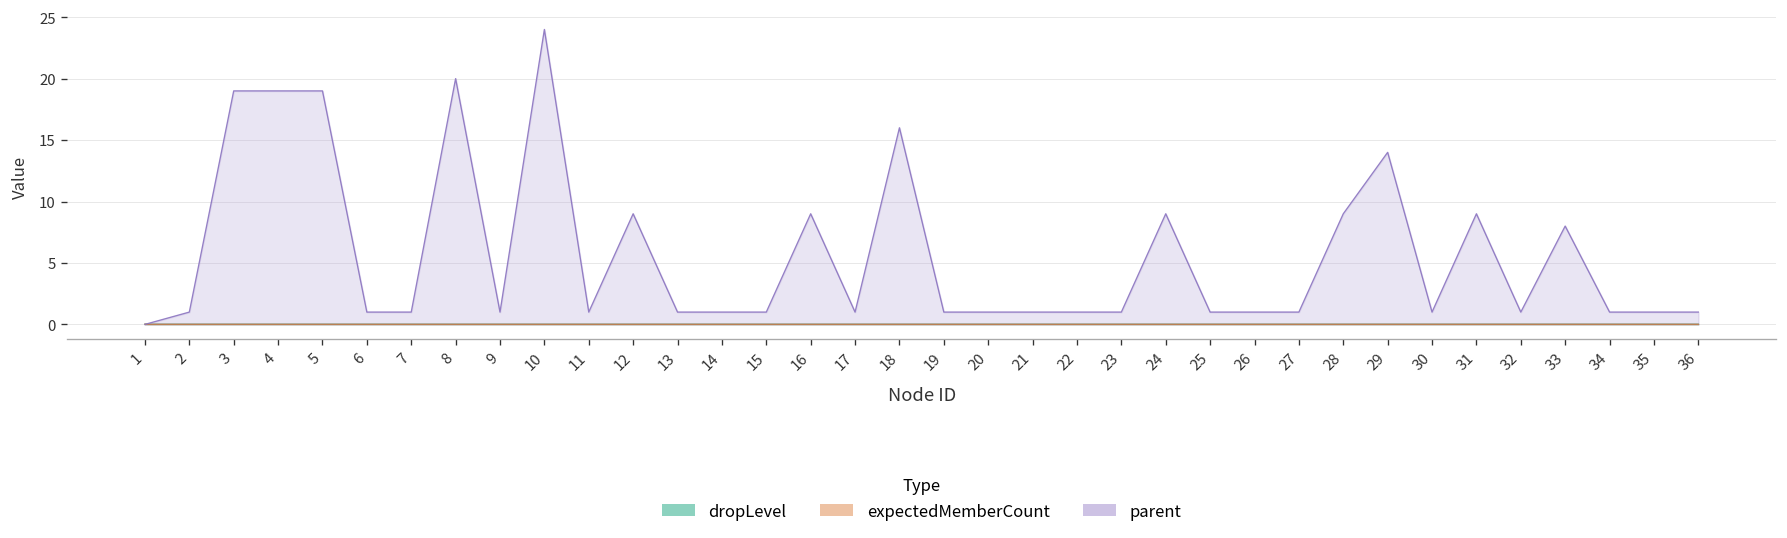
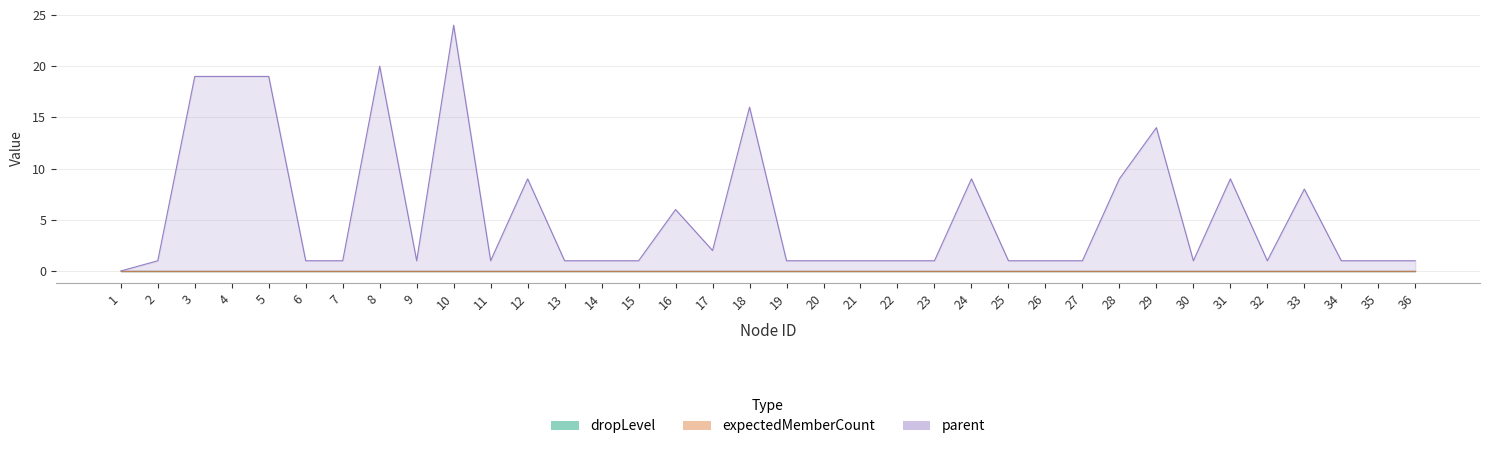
parent, 16: 9 -> 6
parent, 17: 1 -> 2
